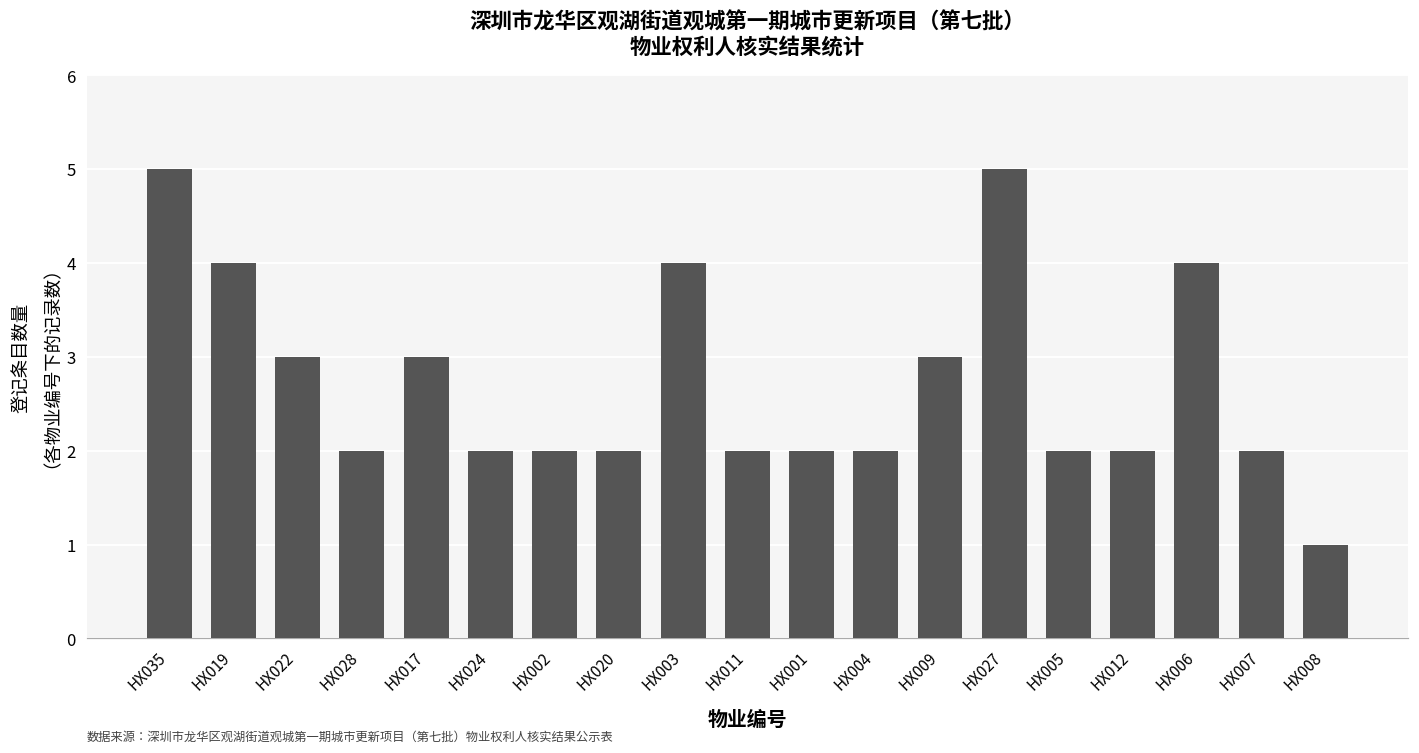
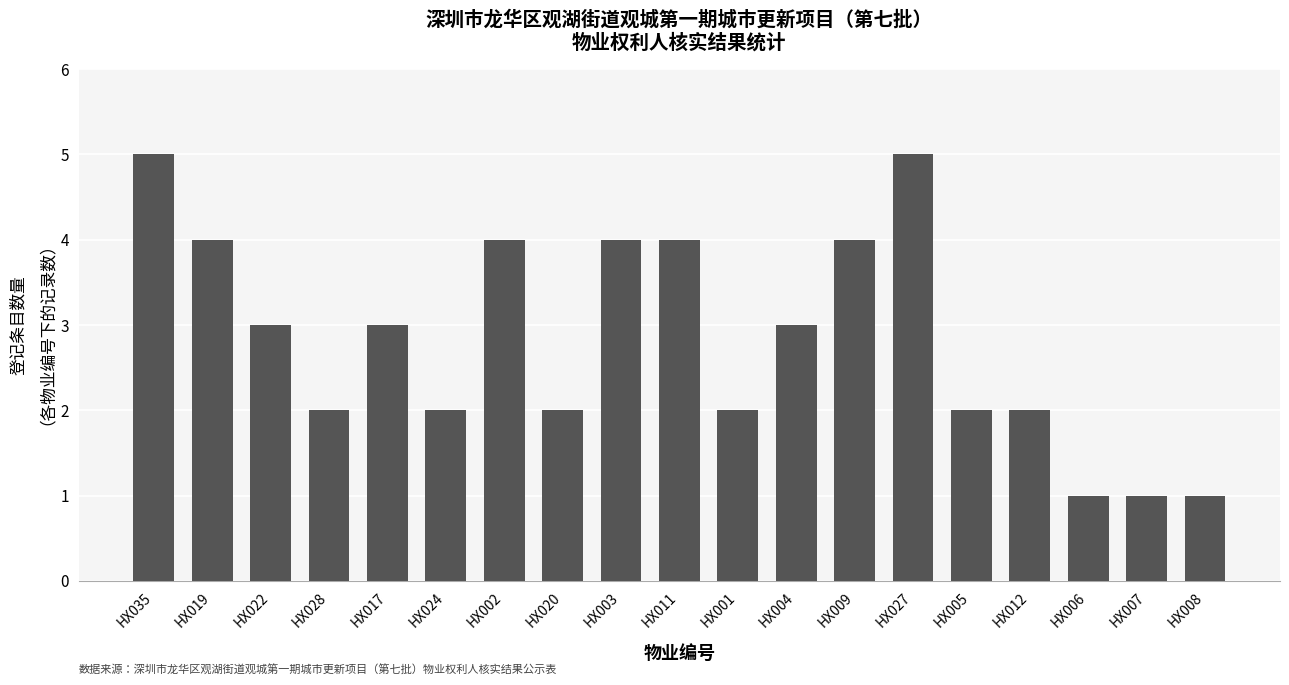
HX002: 2 -> 4
HX011: 2 -> 4
HX004: 2 -> 3
HX009: 3 -> 4
HX006: 4 -> 1
HX007: 2 -> 1
